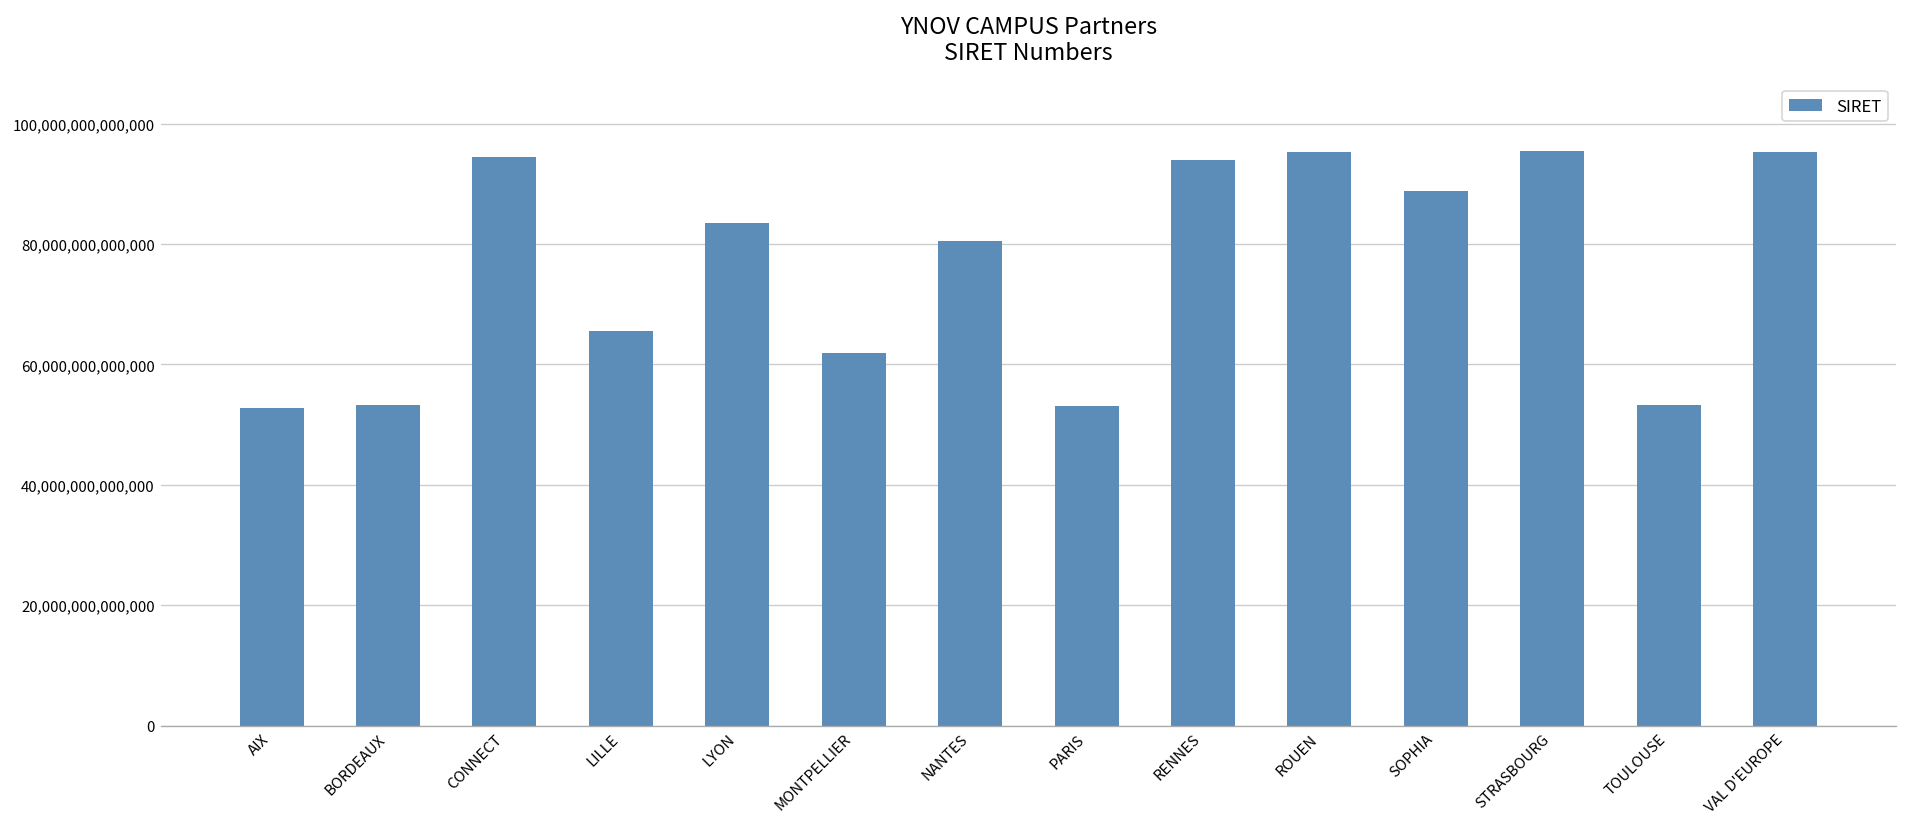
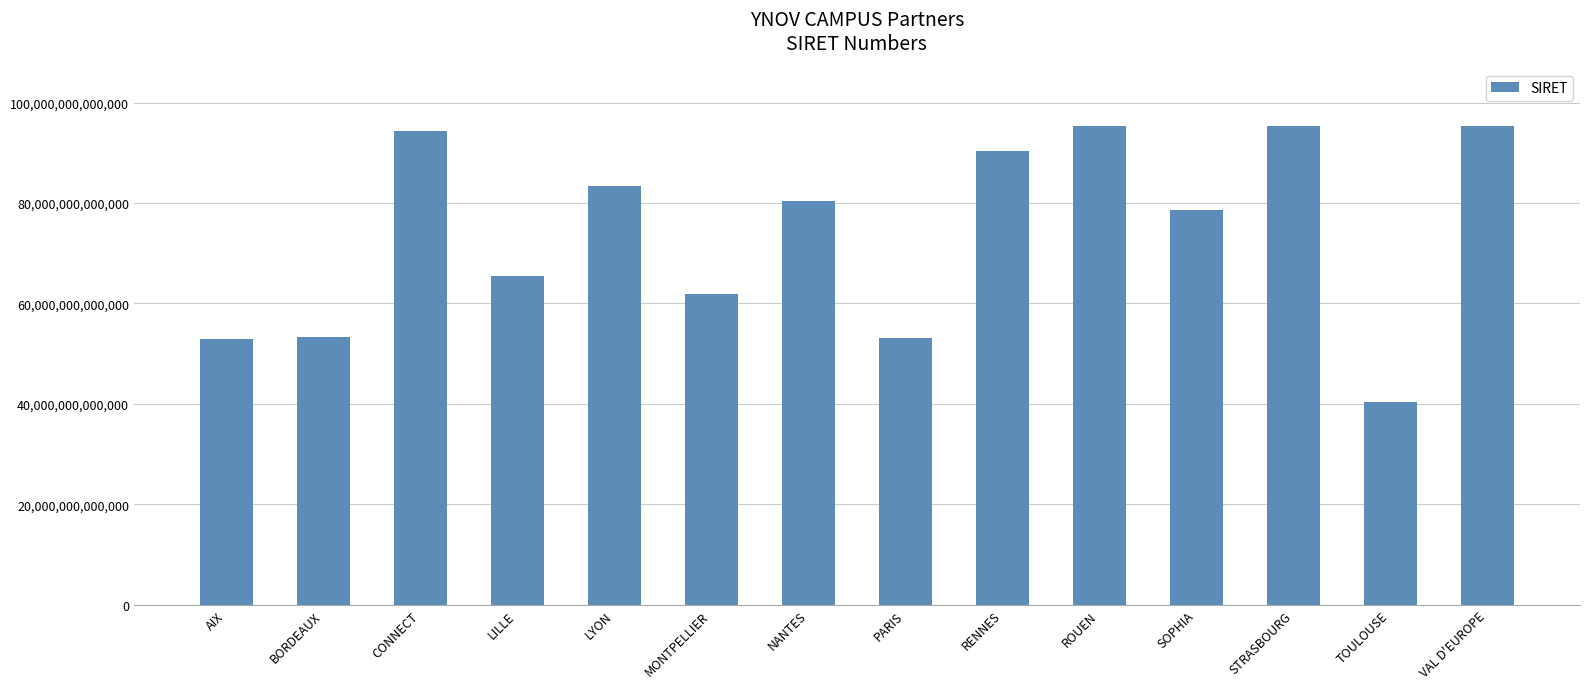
RENNES: 94,000,000,000,000 -> 90,000,000,000,000
SOPHIA: 89,000,000,000,000 -> 79,000,000,000,000
TOULOUSE: 53,000,000,000,000 -> 40,000,000,000,000
